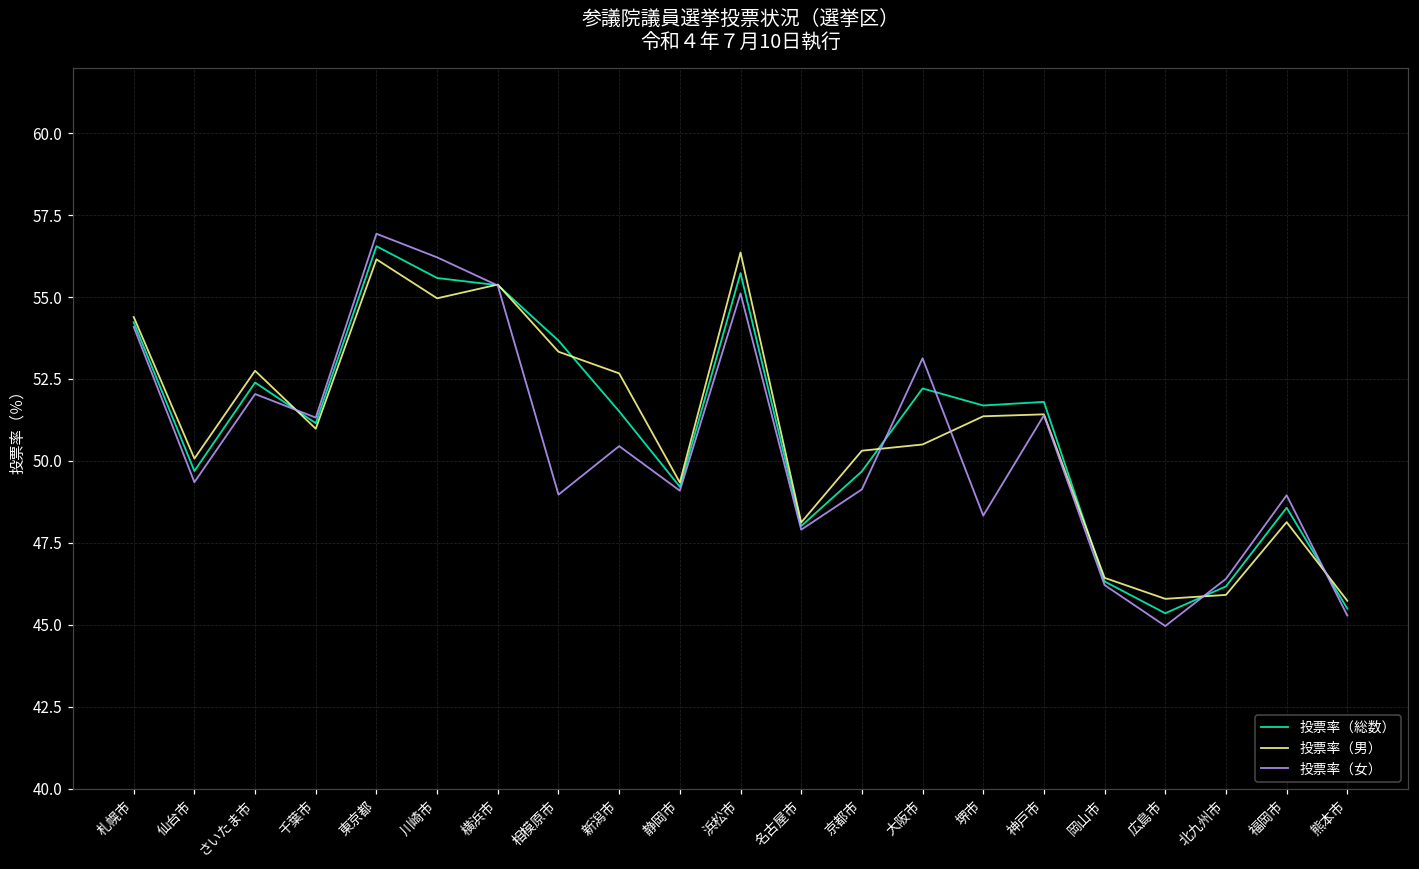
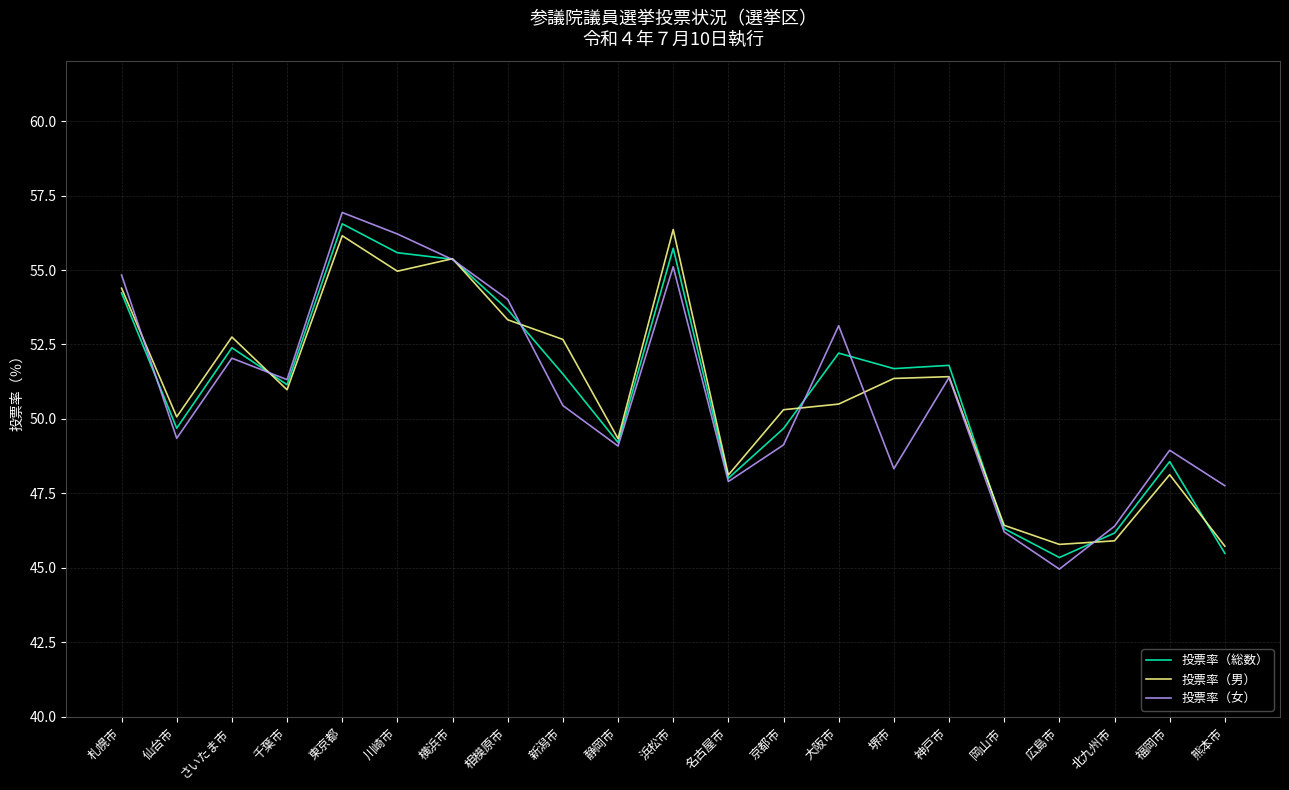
投票率（女）, 札幌市: 54.1 -> 54.8
投票率（女）, 相模原市: 49.0 -> 54.0
投票率（女）, 熊本市: 45.3 -> 47.8
